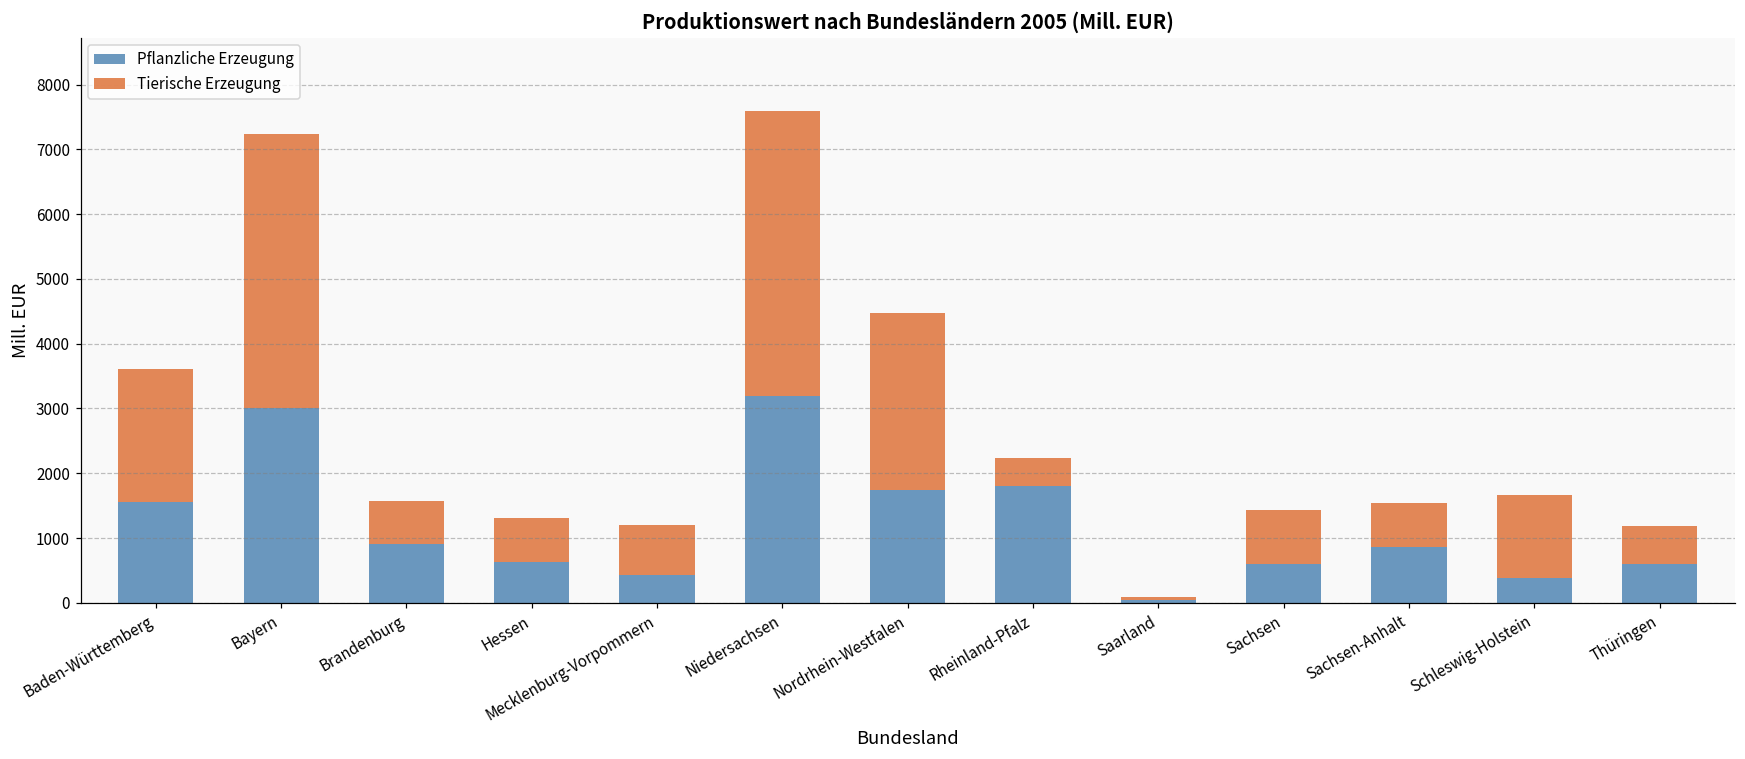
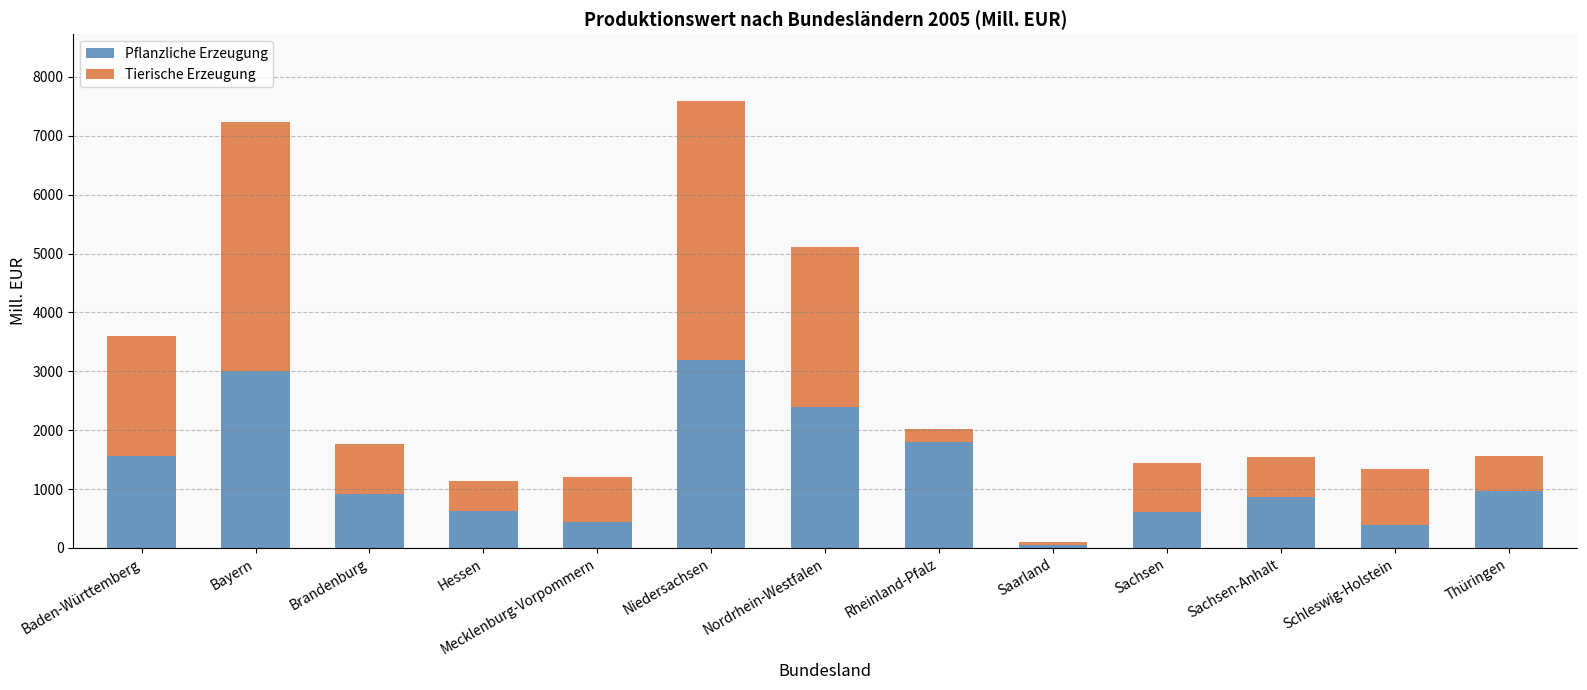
Tierische Erzeugung, Brandenburg: 700 -> 900
Tierische Erzeugung, Hessen: 700 -> 500
Pflanzliche Erzeugung, Nordrhein-Westfalen: 1700 -> 2400
Tierische Erzeugung, Rheinland-Pfalz: 400 -> 200
Tierische Erzeugung, Schleswig-Holstein: 1300 -> 1000
Pflanzliche Erzeugung, Thüringen: 600 -> 1000
